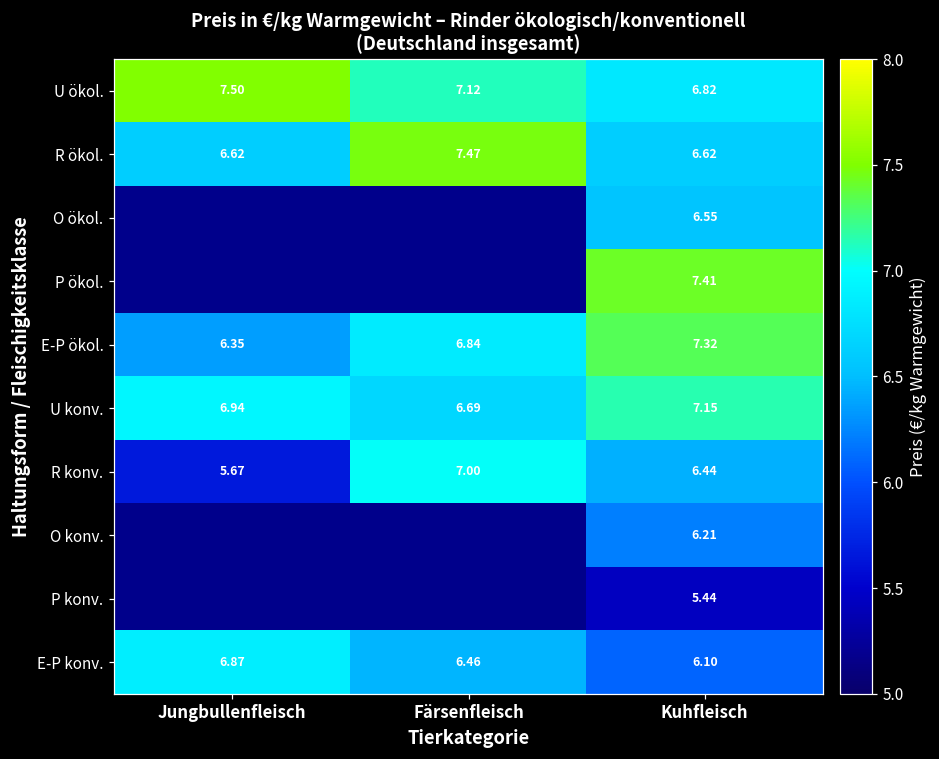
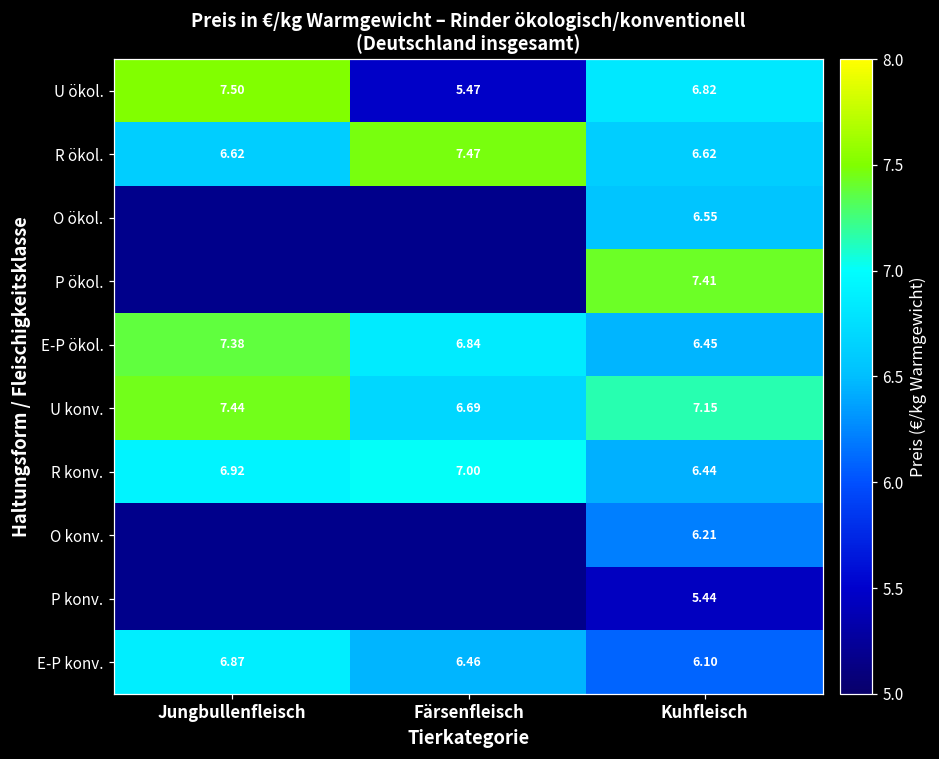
U ökol., Färsenfleisch: 7.12 -> 5.47
E-P ökol., Jungbullenfleisch: 6.35 -> 7.38
E-P ökol., Kuhfleisch: 7.32 -> 6.45
U konv., Jungbullenfleisch: 6.94 -> 7.44
R konv., Jungbullenfleisch: 5.67 -> 6.92
